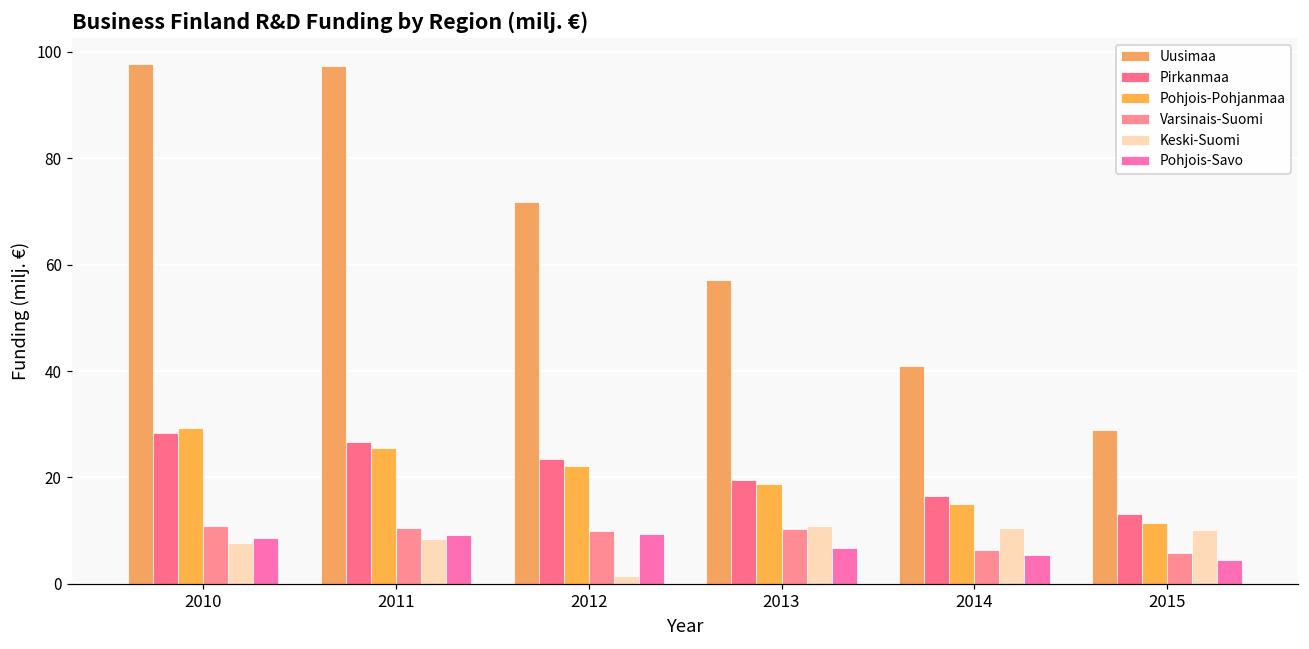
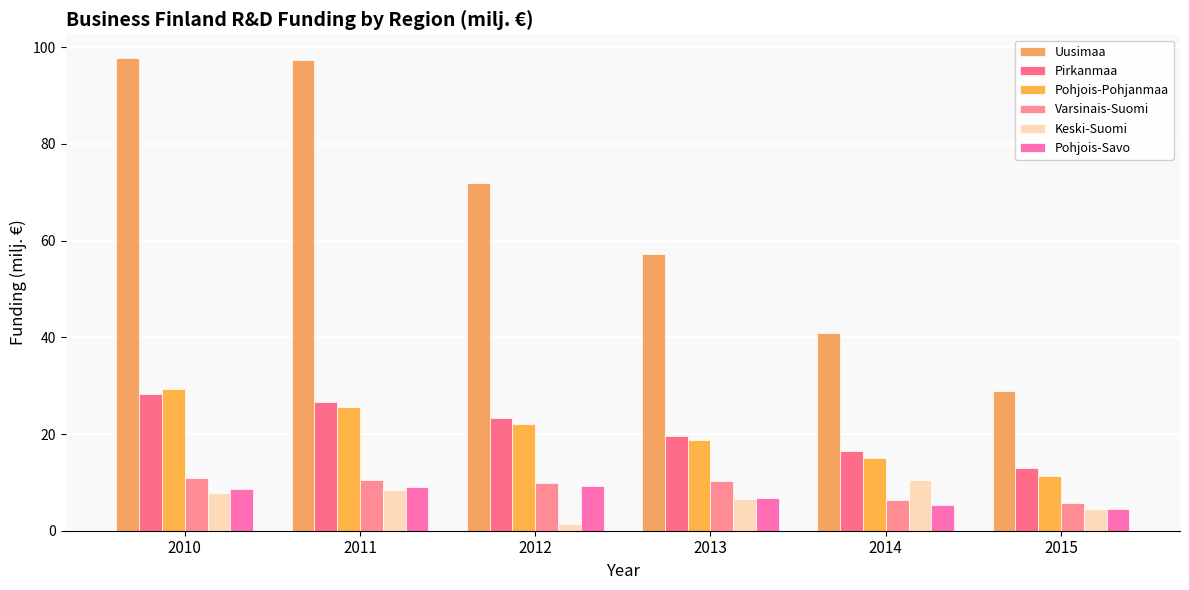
Keski-Suomi, 2013: 11 -> 7
Keski-Suomi, 2015: 10 -> 4
